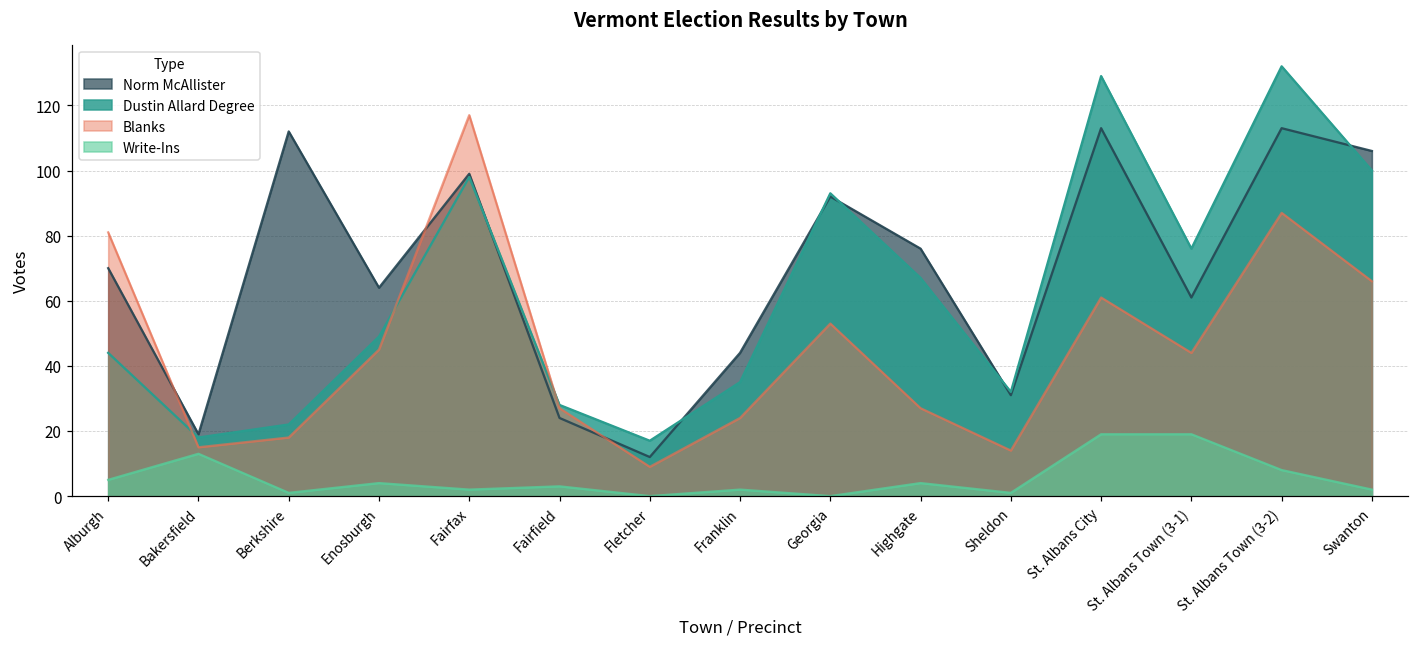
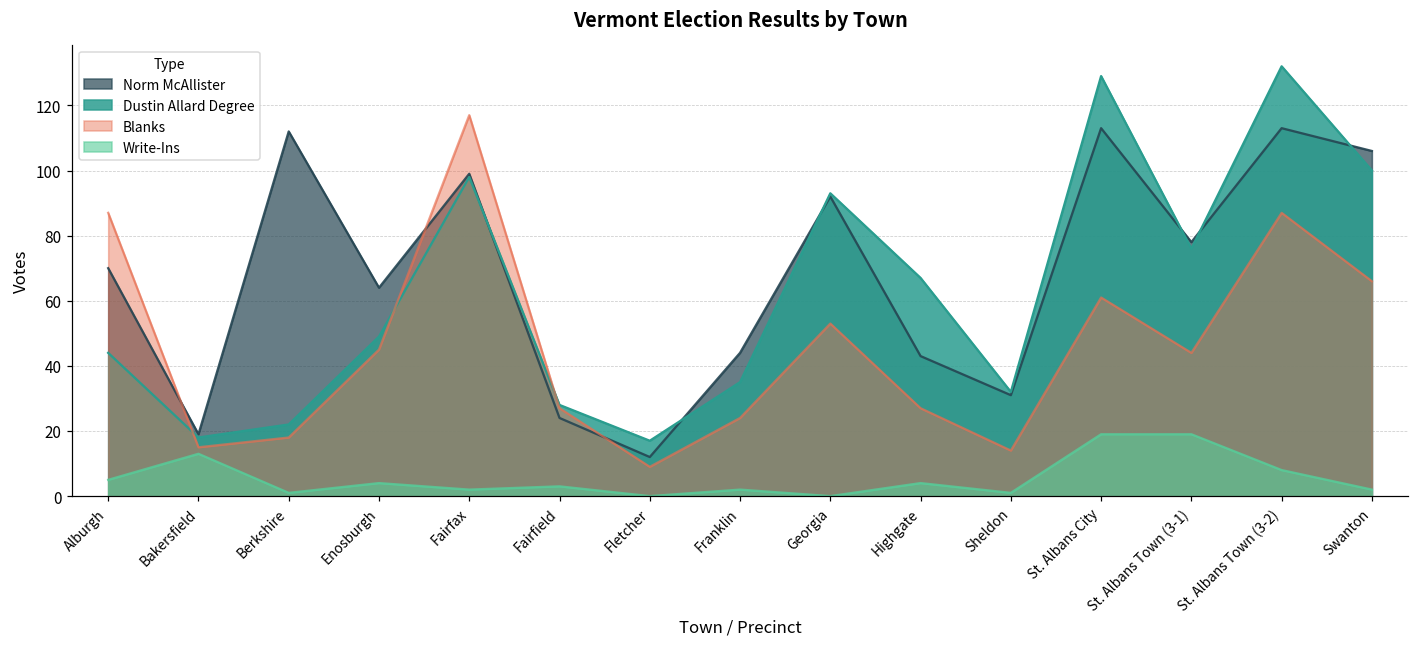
Blanks, Alburgh: 81 -> 87
Norm McAllister, Highgate: 76 -> 43
Norm McAllister, St. Albans Town (3-1): 61 -> 78
